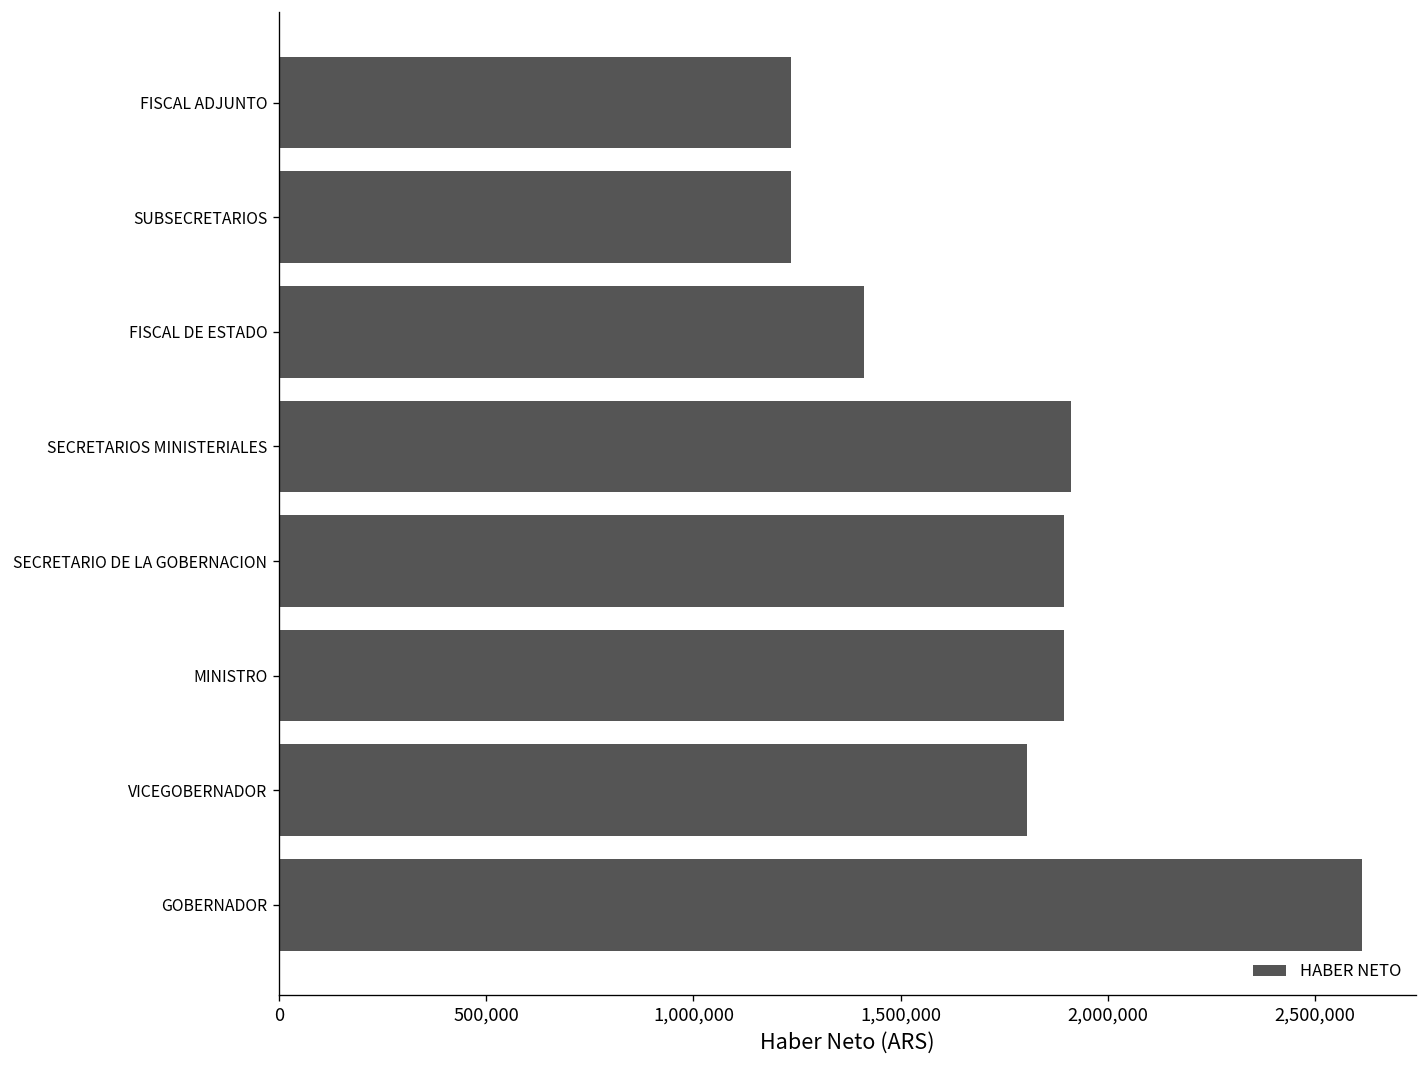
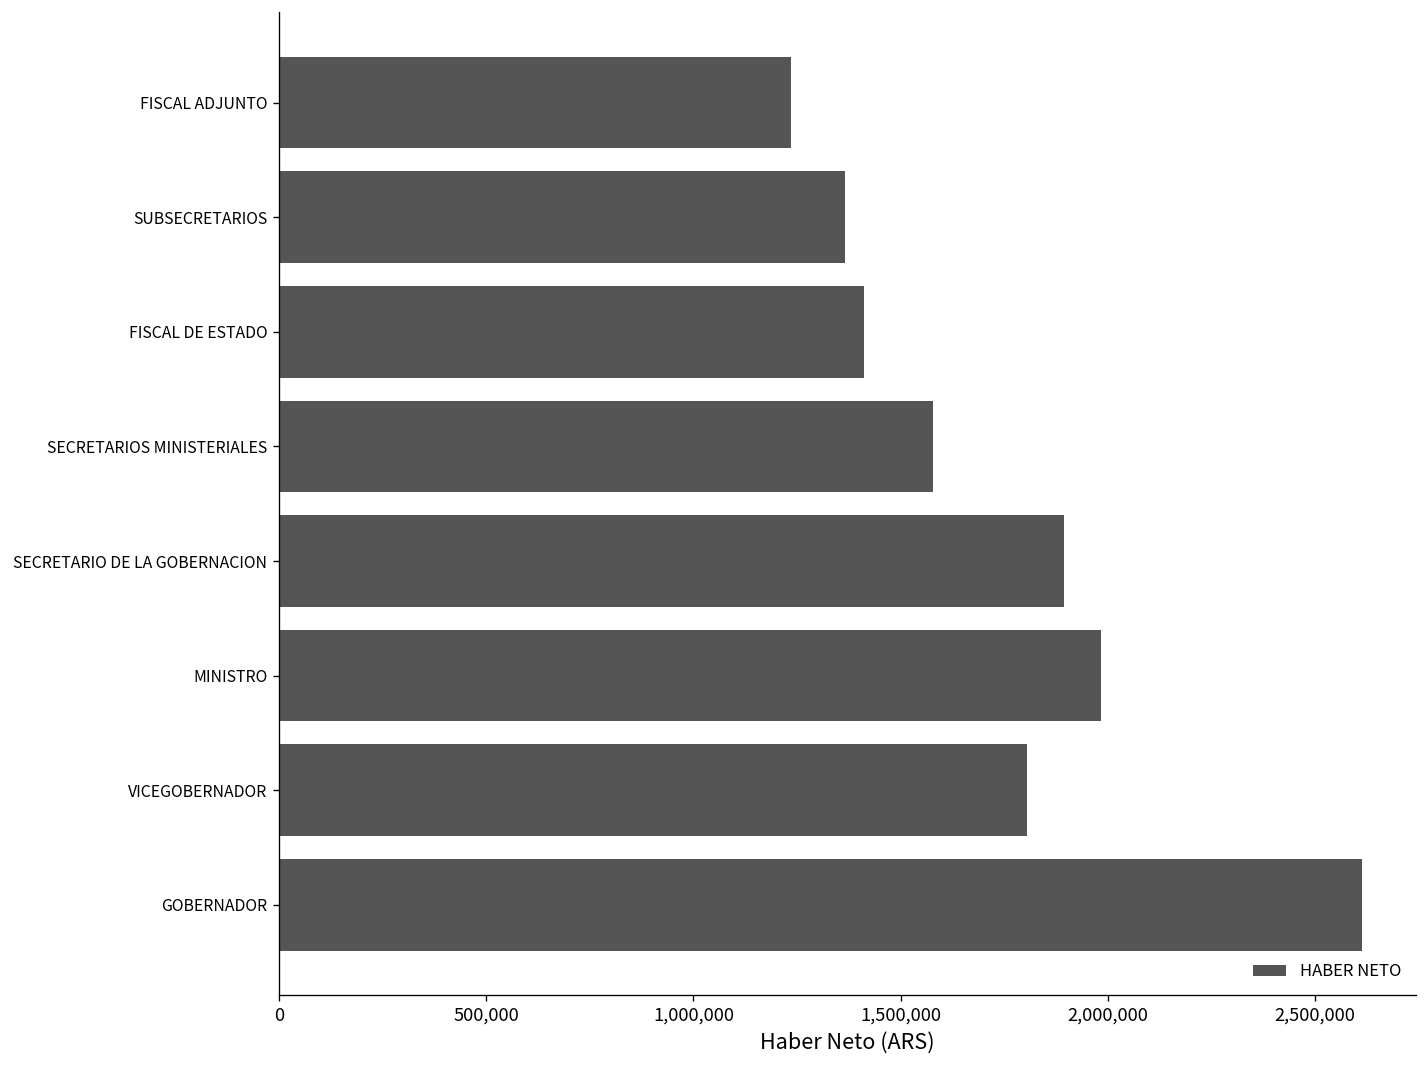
SUBSECRETARIOS: 1,230,000 -> 1,370,000
SECRETARIOS MINISTERIALES: 1,910,000 -> 1,580,000
MINISTRO: 1,900,000 -> 1,980,000
